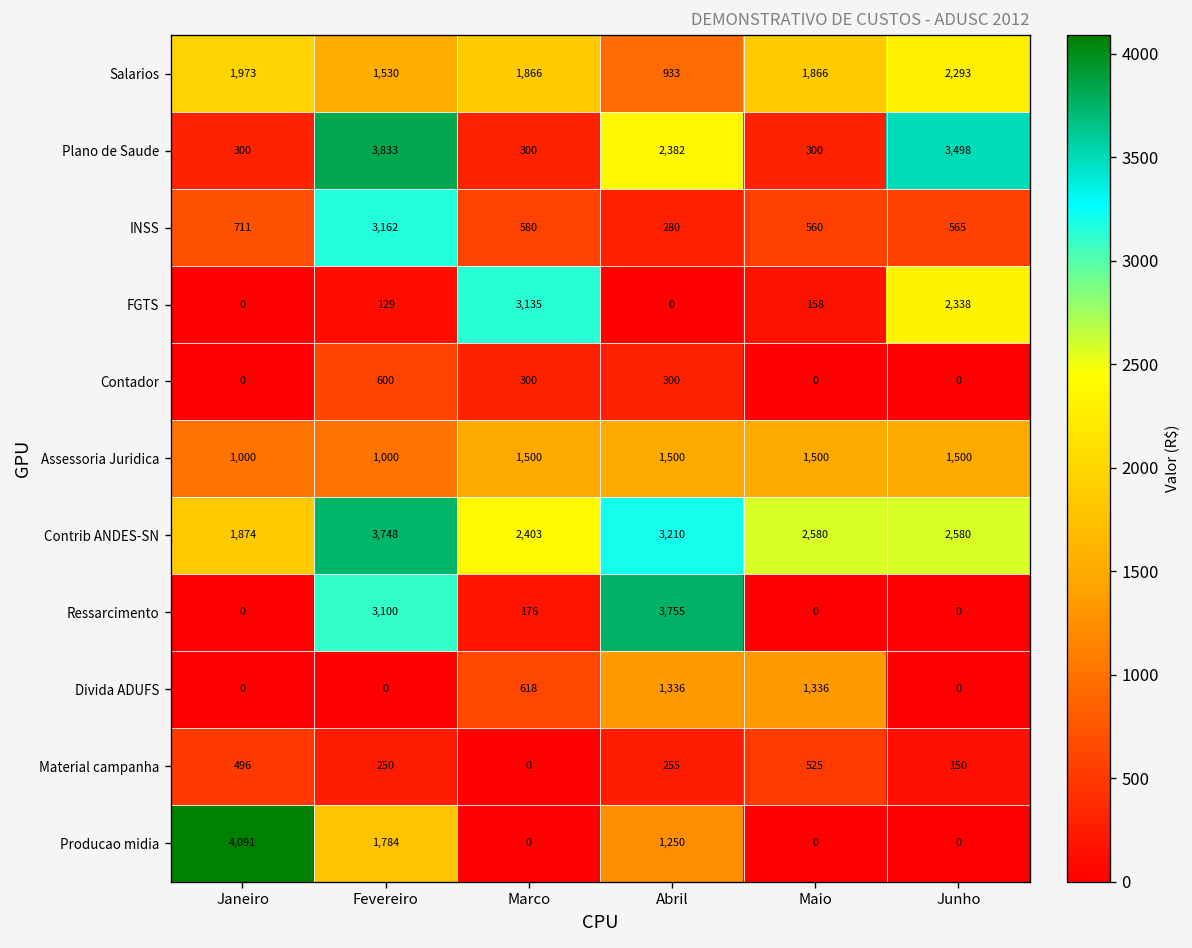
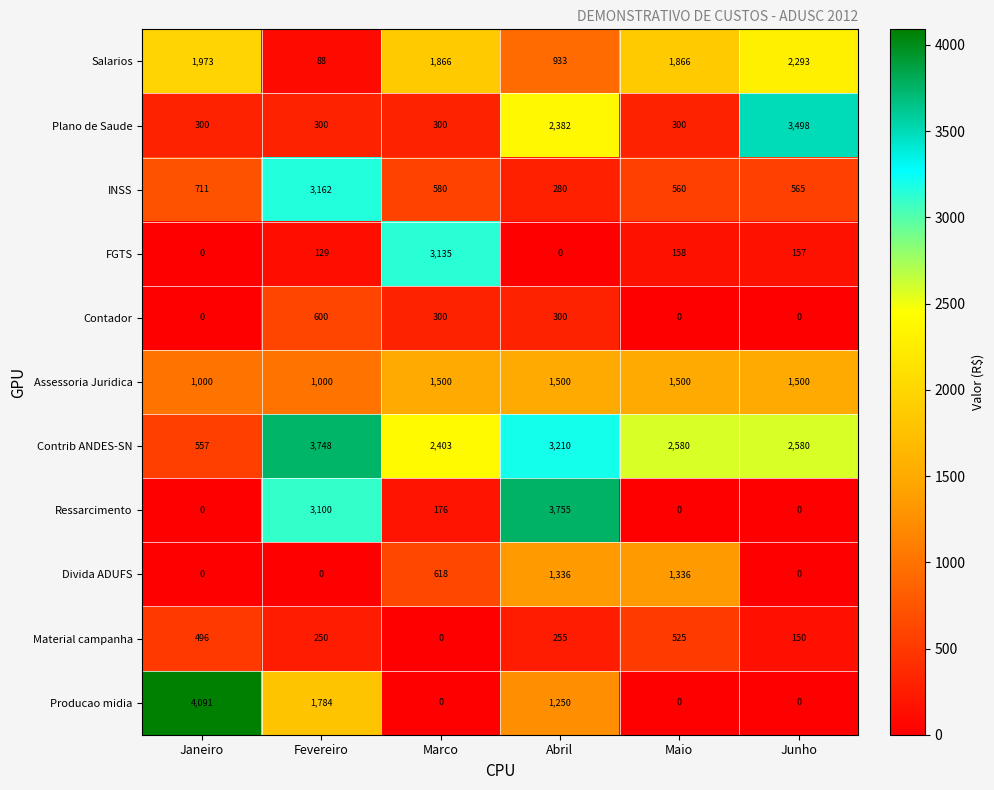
Salarios, Fevereiro: 1,530 -> 88
Plano de Saude, Fevereiro: 3,833 -> 300
FGTS, Junho: 2,338 -> 157
Contrib ANDES-SN, Janeiro: 1,874 -> 557
